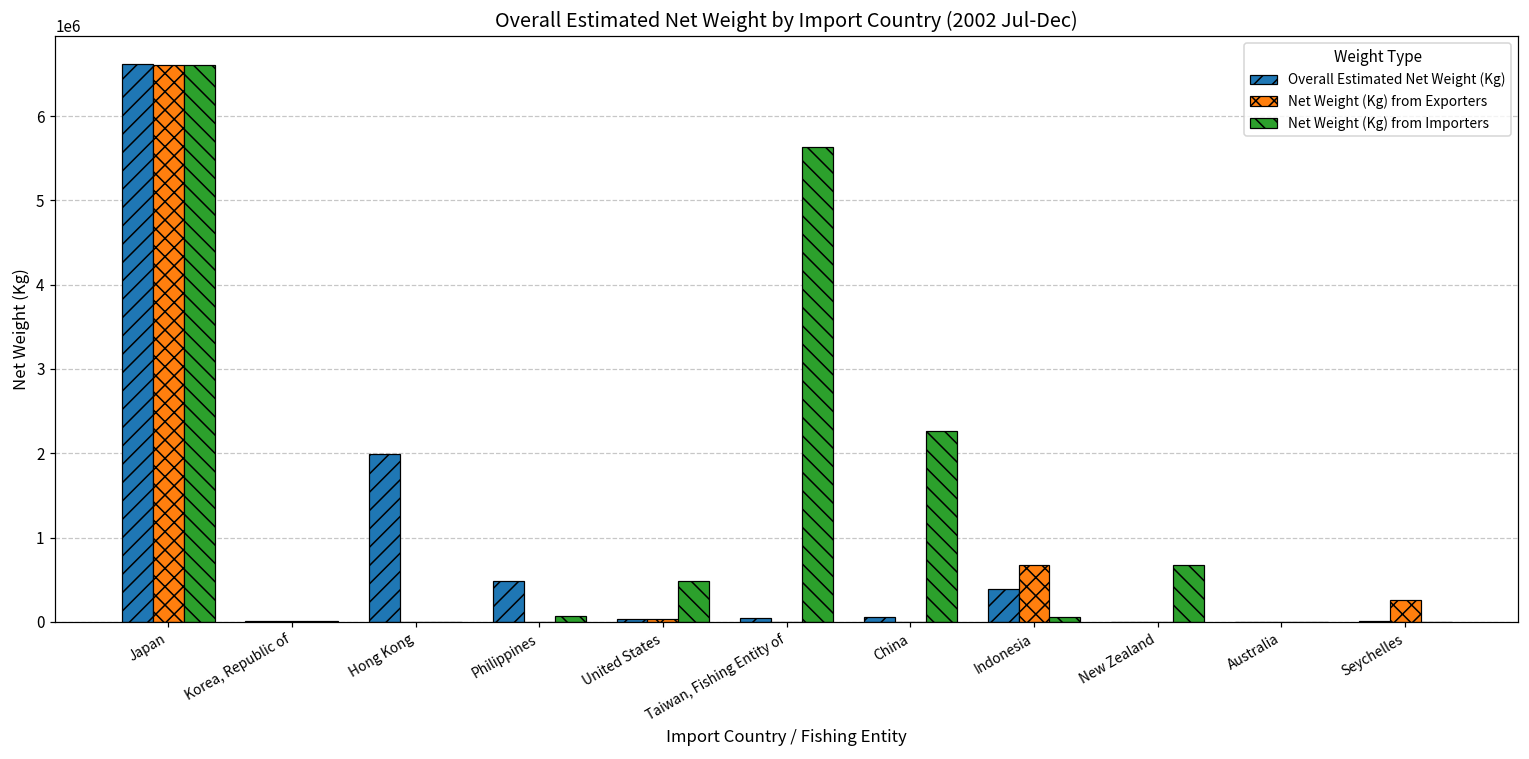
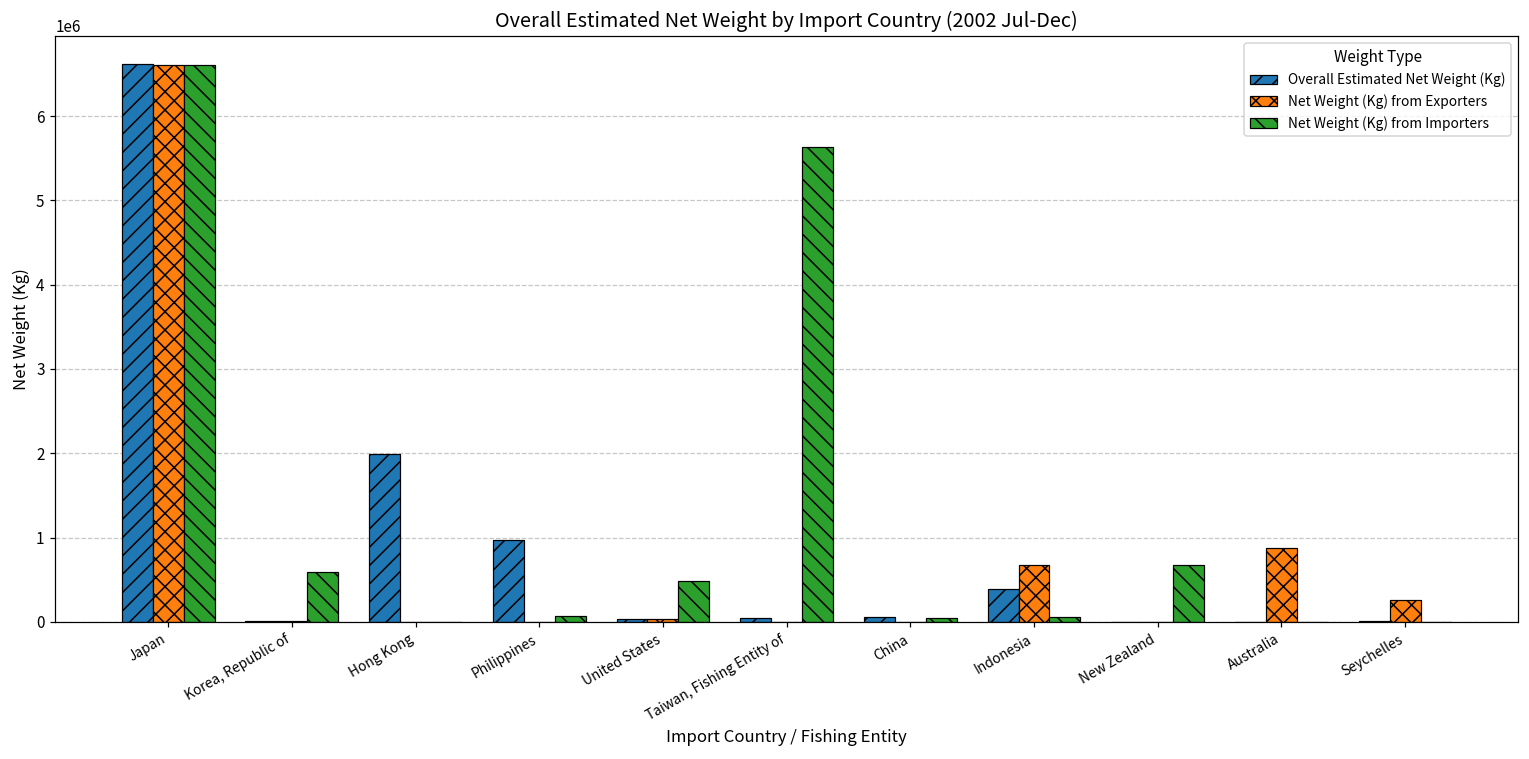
Net Weight (Kg) from Importers, Korea, Republic of: 0 -> 600000
Overall Estimated Net Weight (Kg), Philippines: 500000 -> 1000000
Net Weight (Kg) from Importers, China: 2300000 -> 0
Net Weight (Kg) from Exporters, Australia: 0 -> 900000
